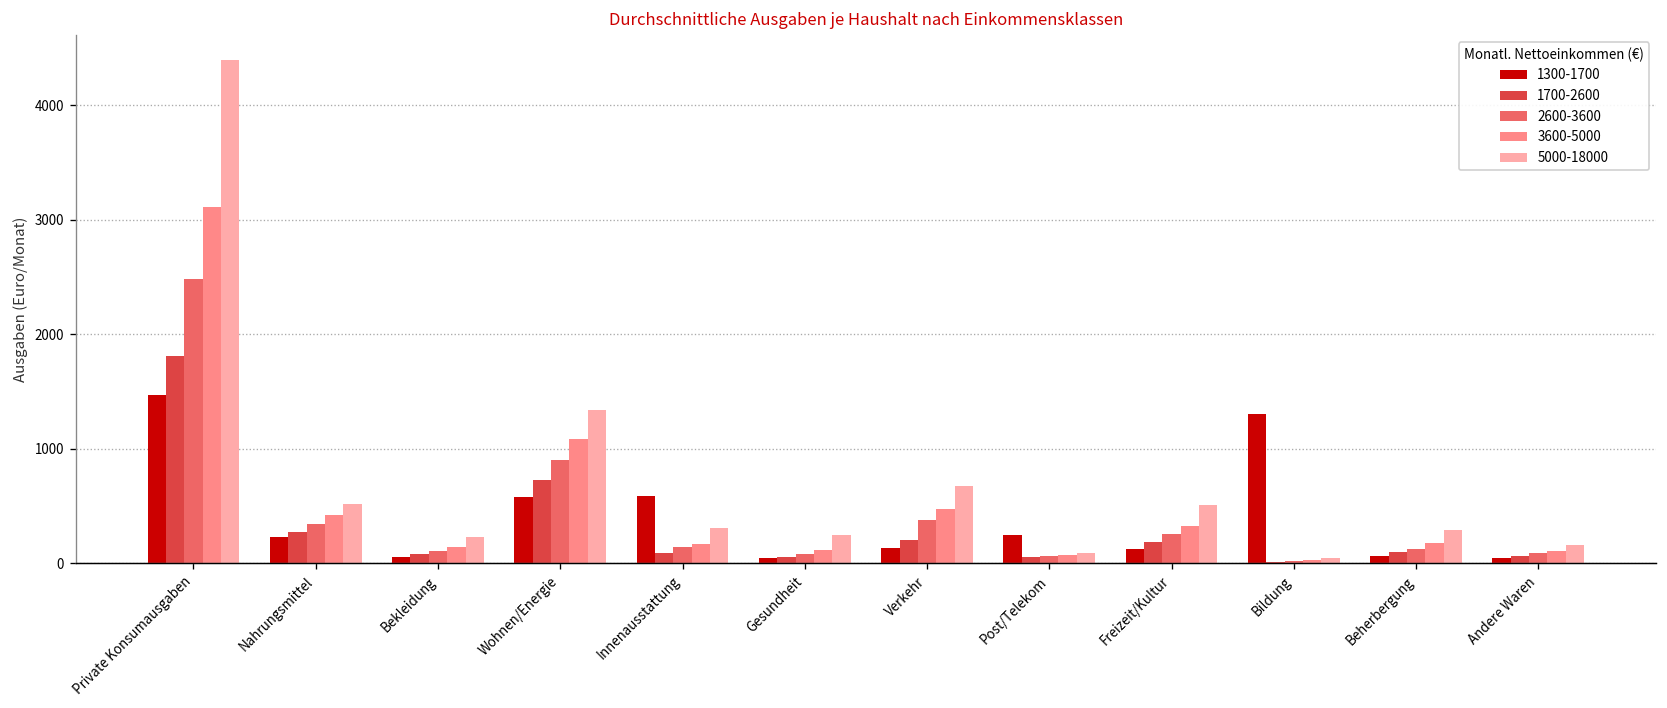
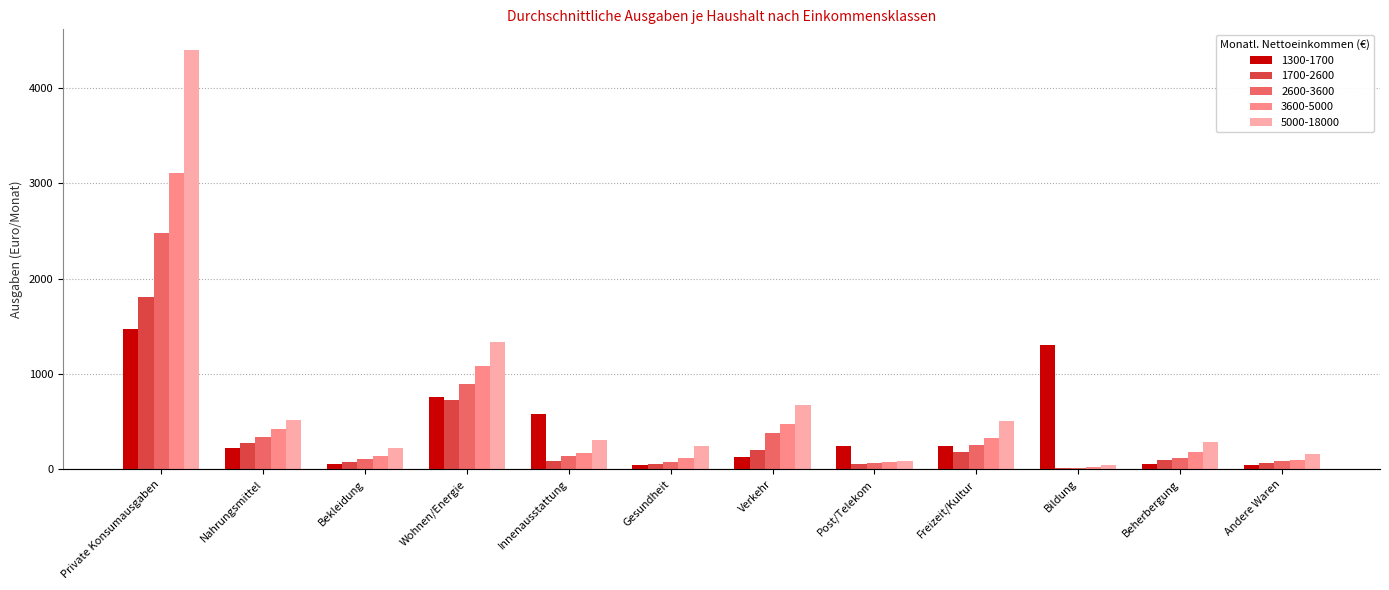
1300-1700, Wohnen/Energie: 600 -> 800
1300-1700, Freizeit/Kultur: 100 -> 200
